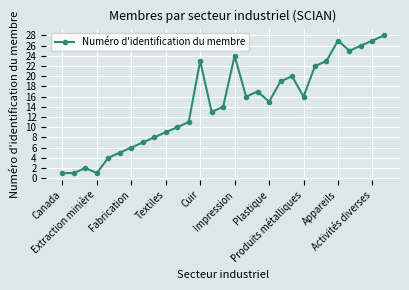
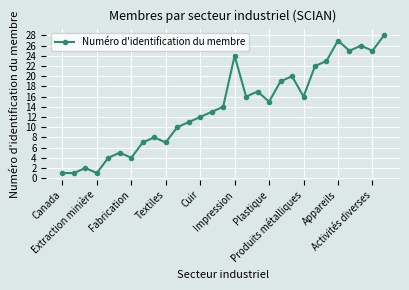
Fabrication: 6 -> 4
Textiles: 9 -> 7
Cuir: 23 -> 12
Activités diverses: 27 -> 25
